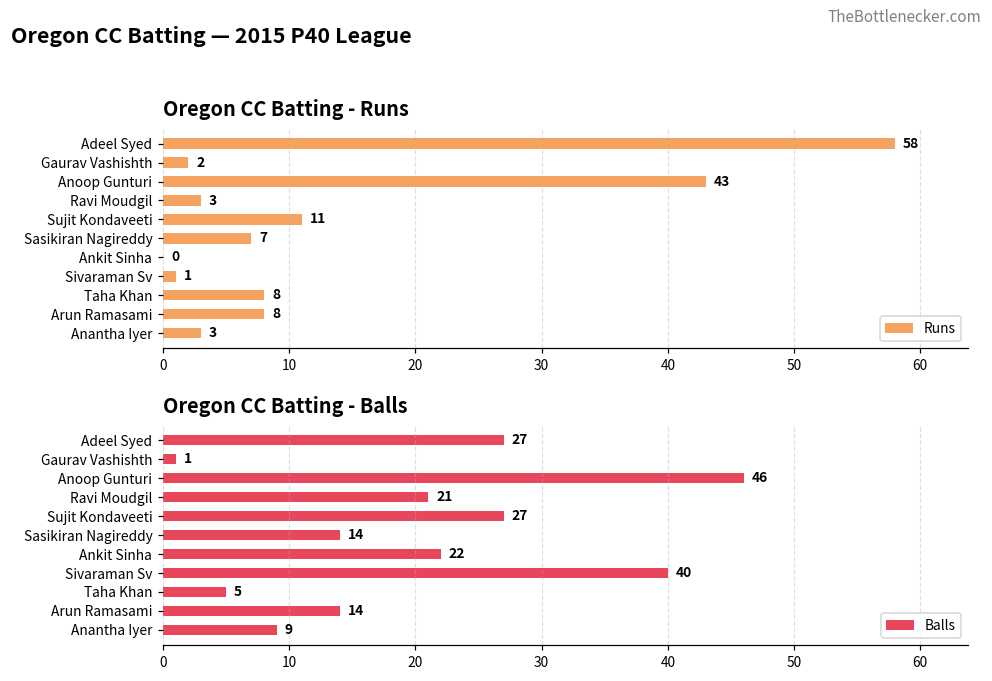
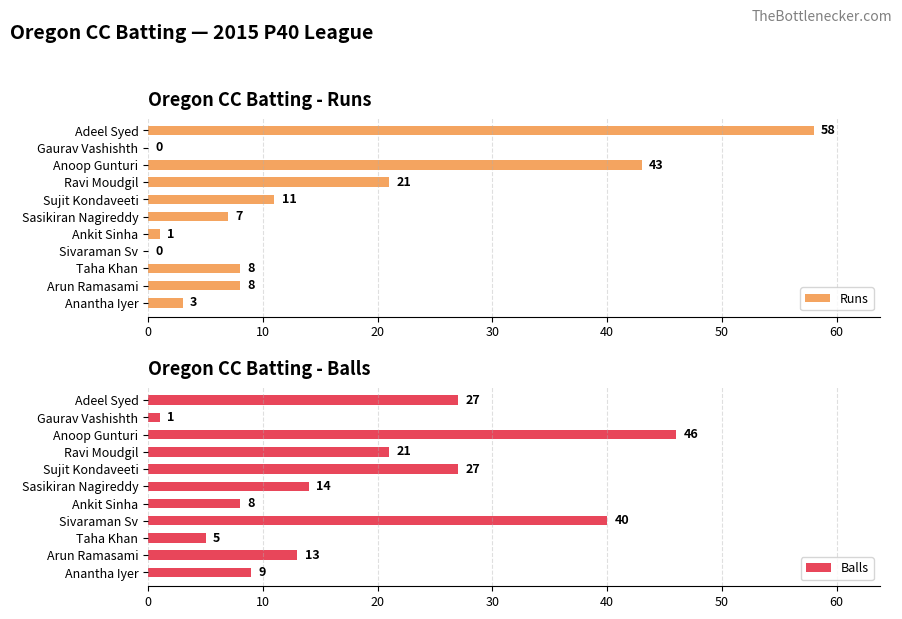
Oregon CC Batting - Runs, Gaurav Vashishth: 2 -> 0
Oregon CC Batting - Runs, Ravi Moudgil: 3 -> 21
Oregon CC Batting - Runs, Ankit Sinha: 0 -> 1
Oregon CC Batting - Runs, Sivaraman Sv: 1 -> 0
Oregon CC Batting - Balls, Ankit Sinha: 22 -> 8
Oregon CC Batting - Balls, Arun Ramasami: 14 -> 13
